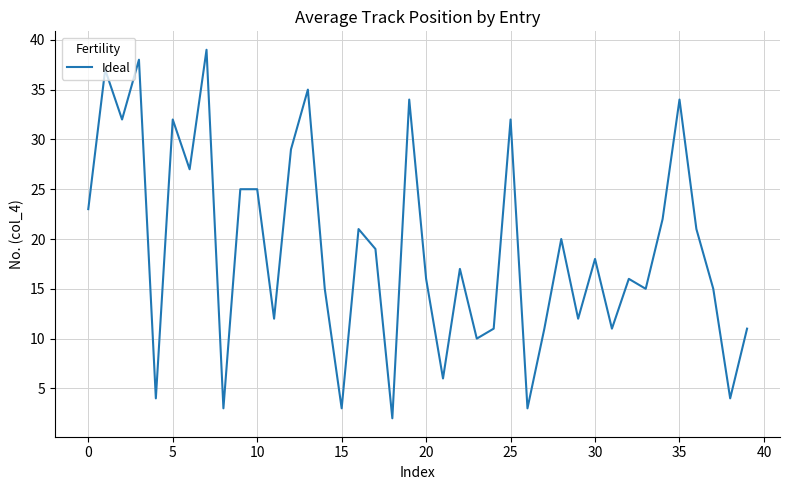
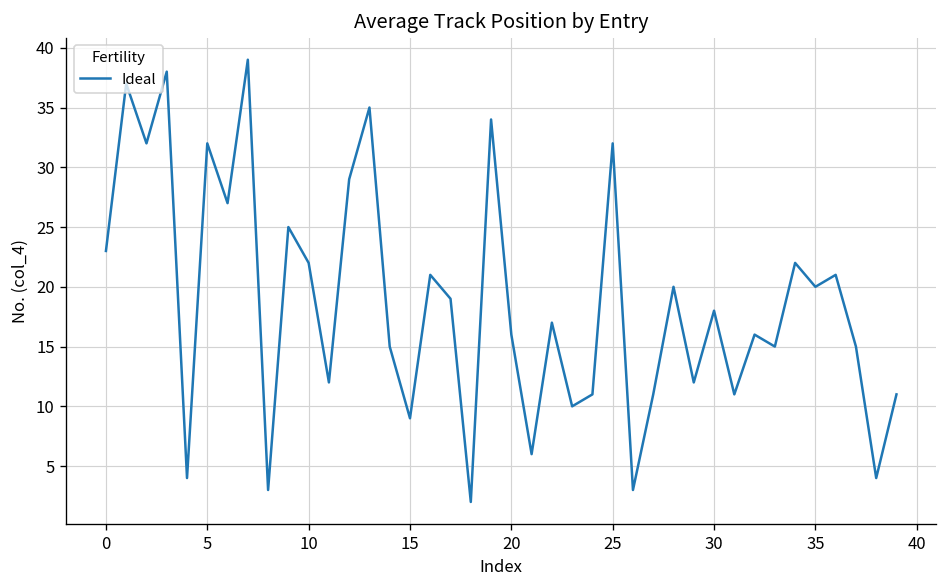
10: 25 -> 22
15: 3 -> 9
35: 34 -> 20
